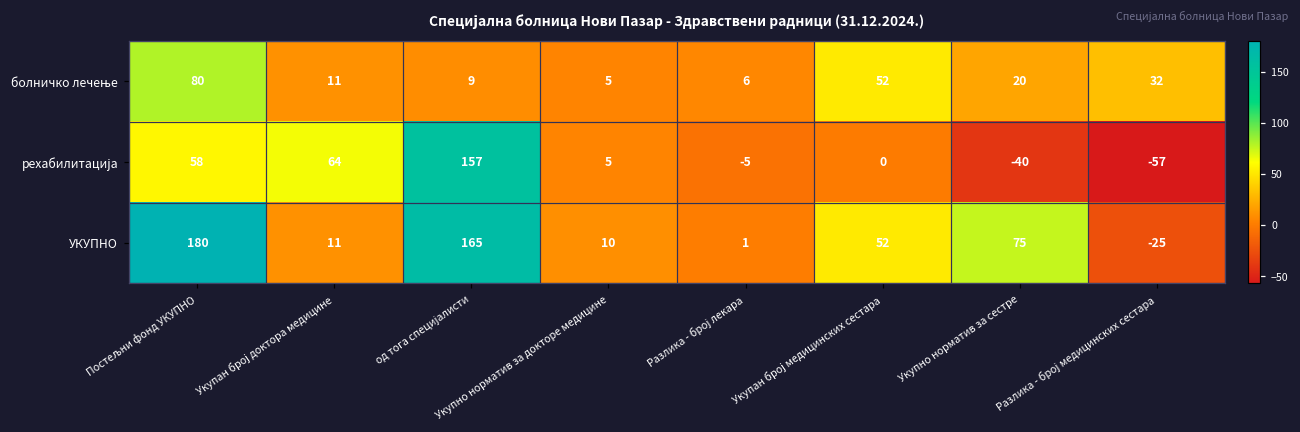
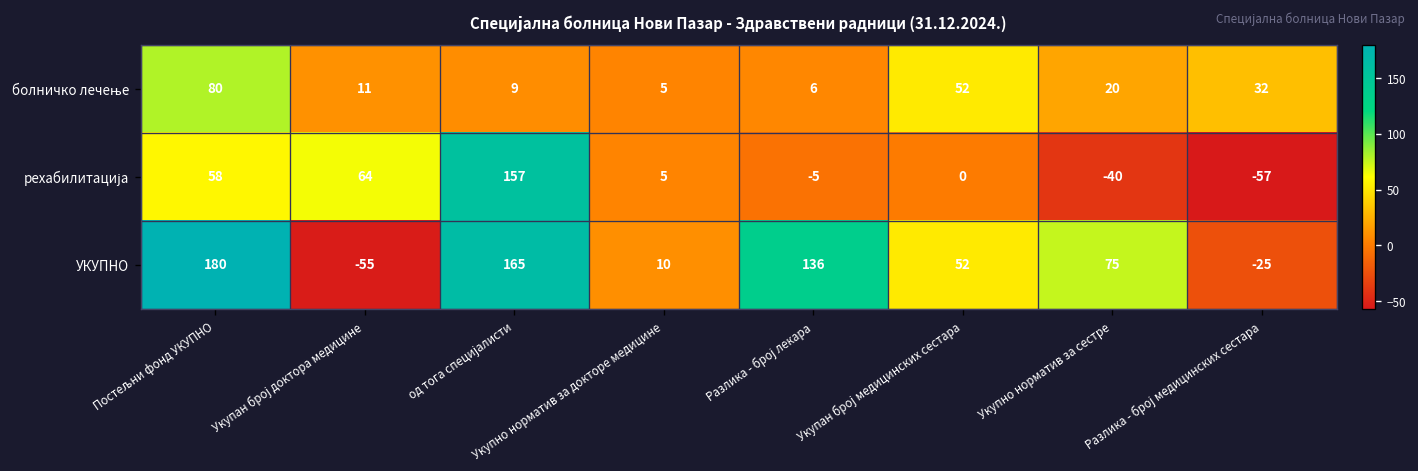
УКУПНО, Укупан број доктора медицине: 11 -> -55
УКУПНО, Разлика - број лекара: 1 -> 136
